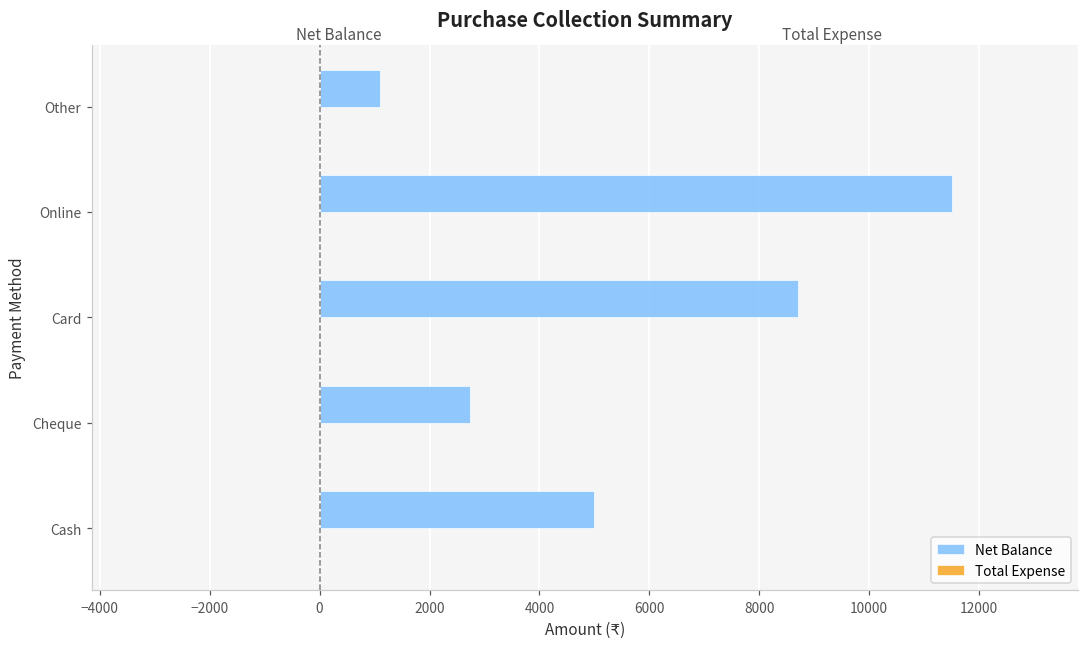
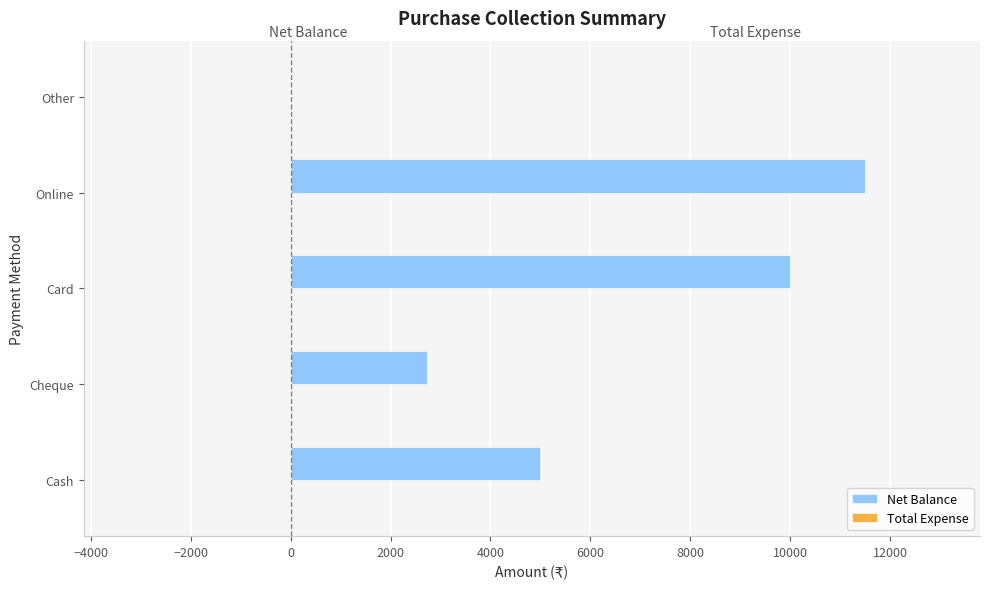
Net Balance, Other: 1100 -> 0
Net Balance, Card: 8700 -> 10000
